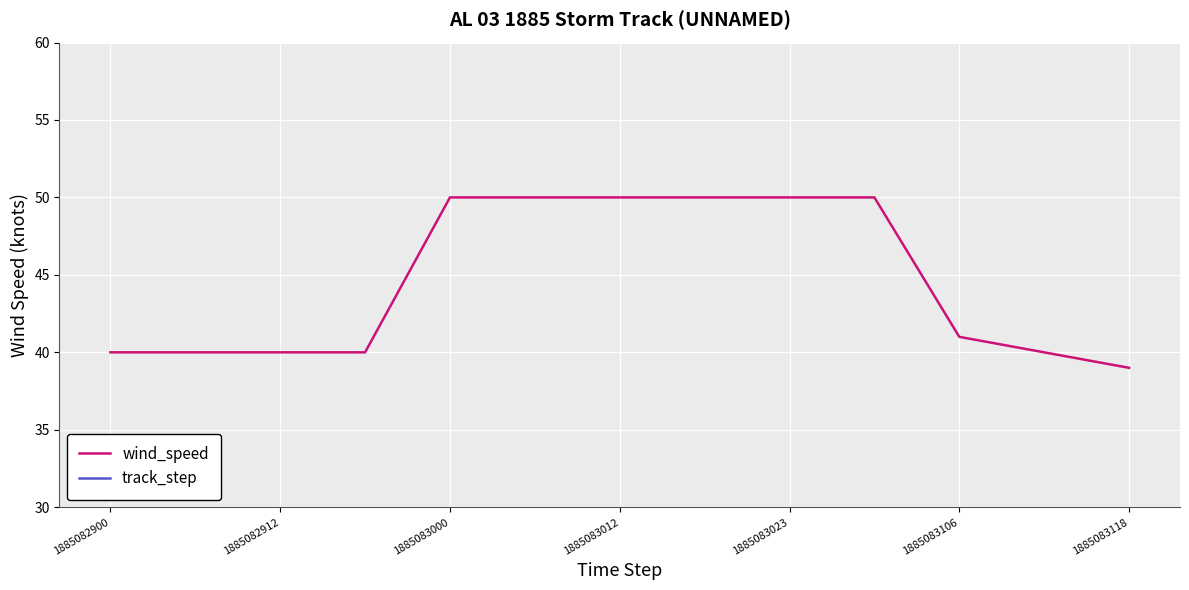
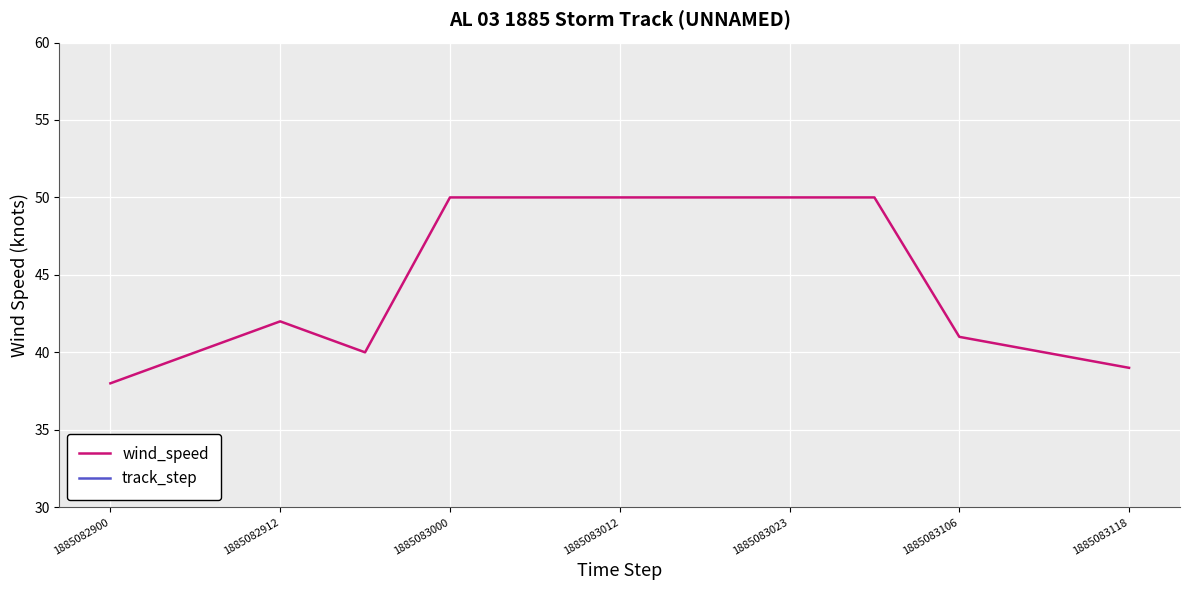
wind_speed, 1885082900: 40 -> 38
wind_speed, 1885082912: 40 -> 42
